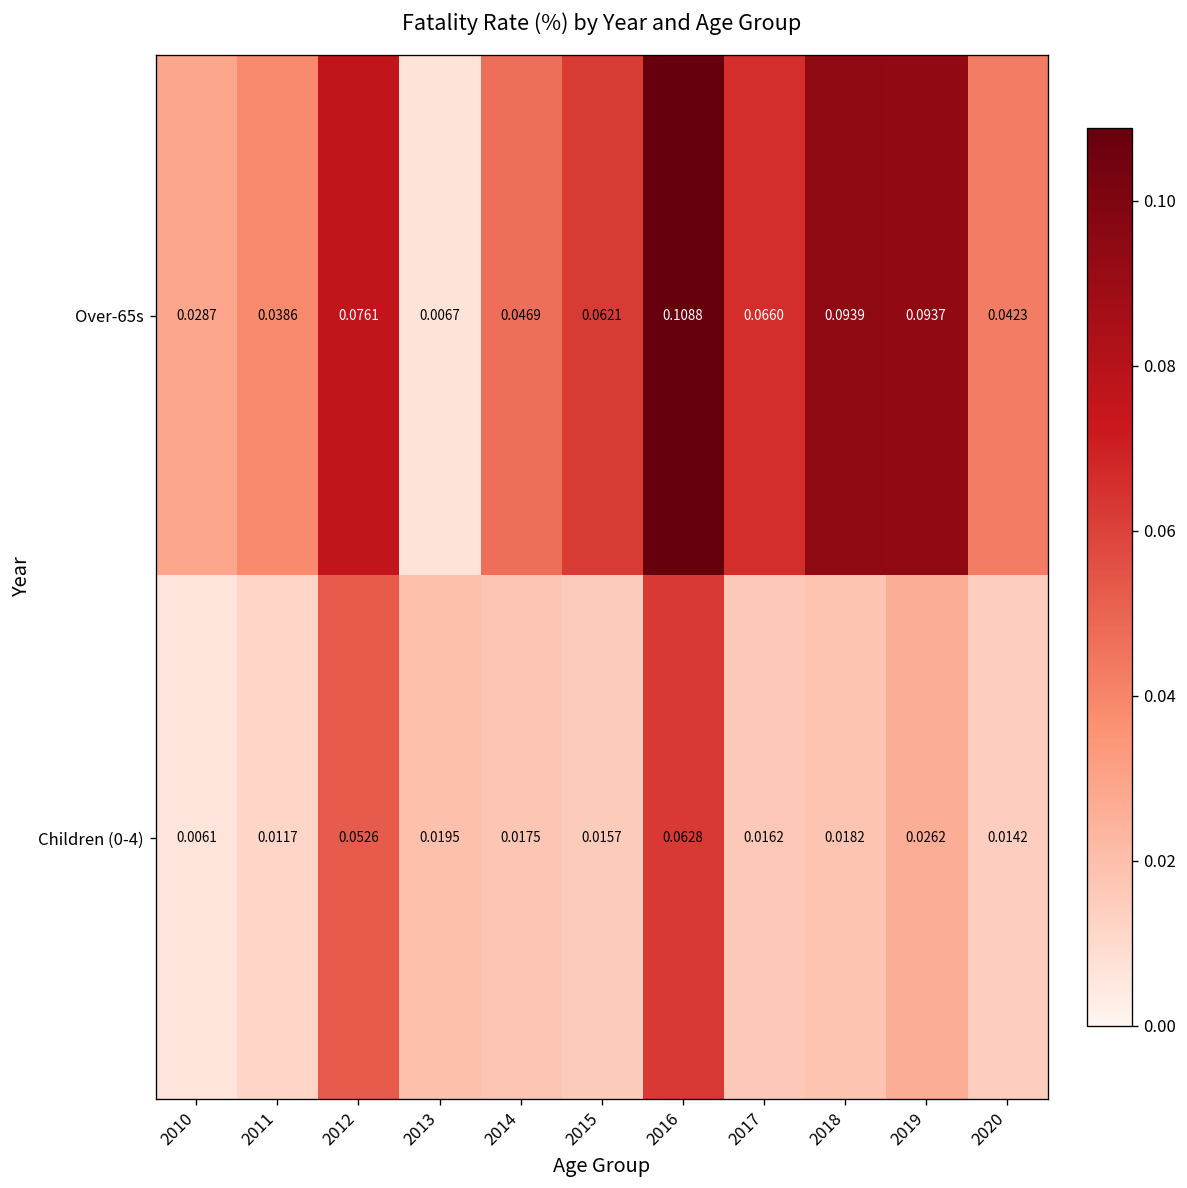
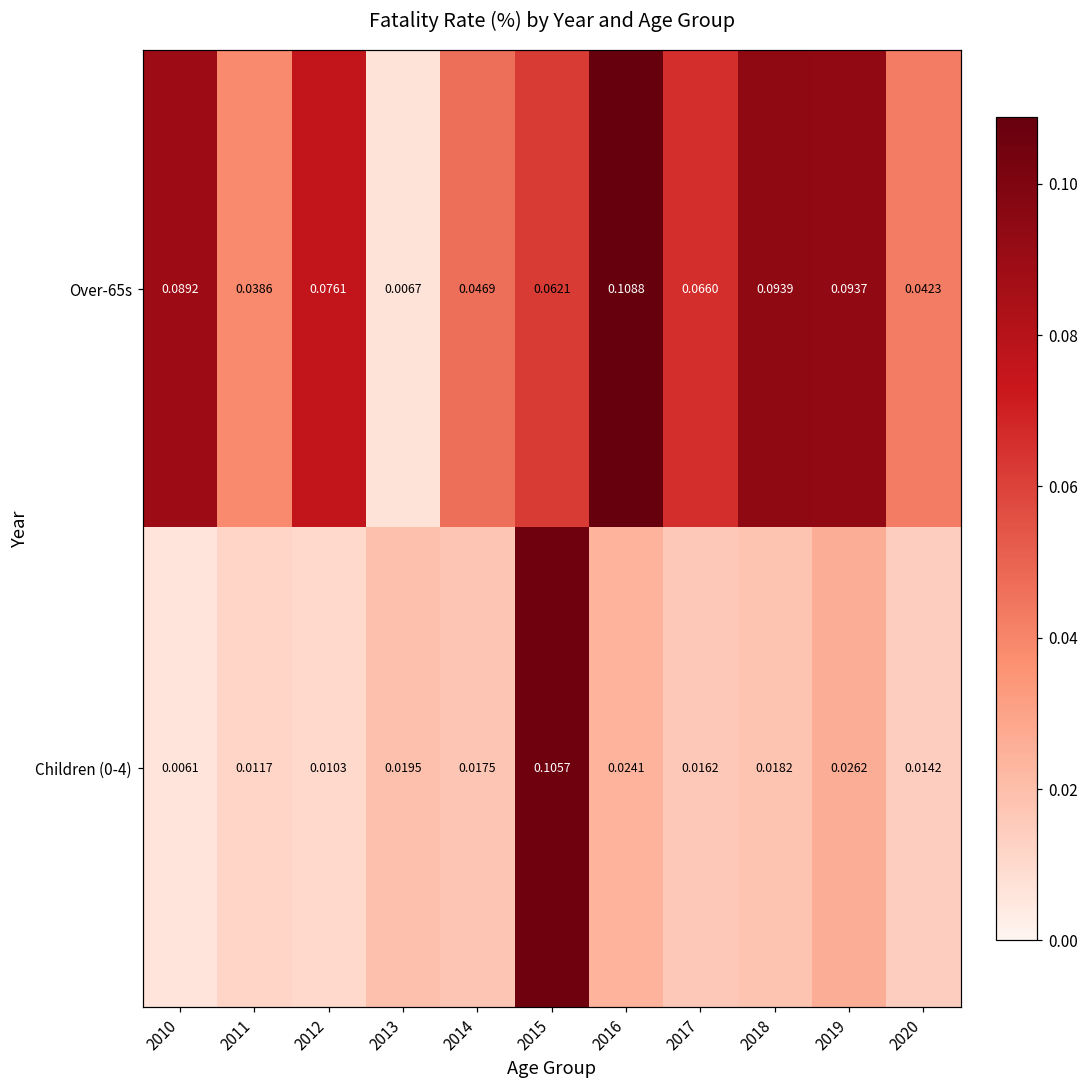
Over-65s, 2010: 0.0287 -> 0.0892
Children (0-4), 2012: 0.0526 -> 0.0103
Children (0-4), 2015: 0.0157 -> 0.1057
Children (0-4), 2016: 0.0628 -> 0.0241
